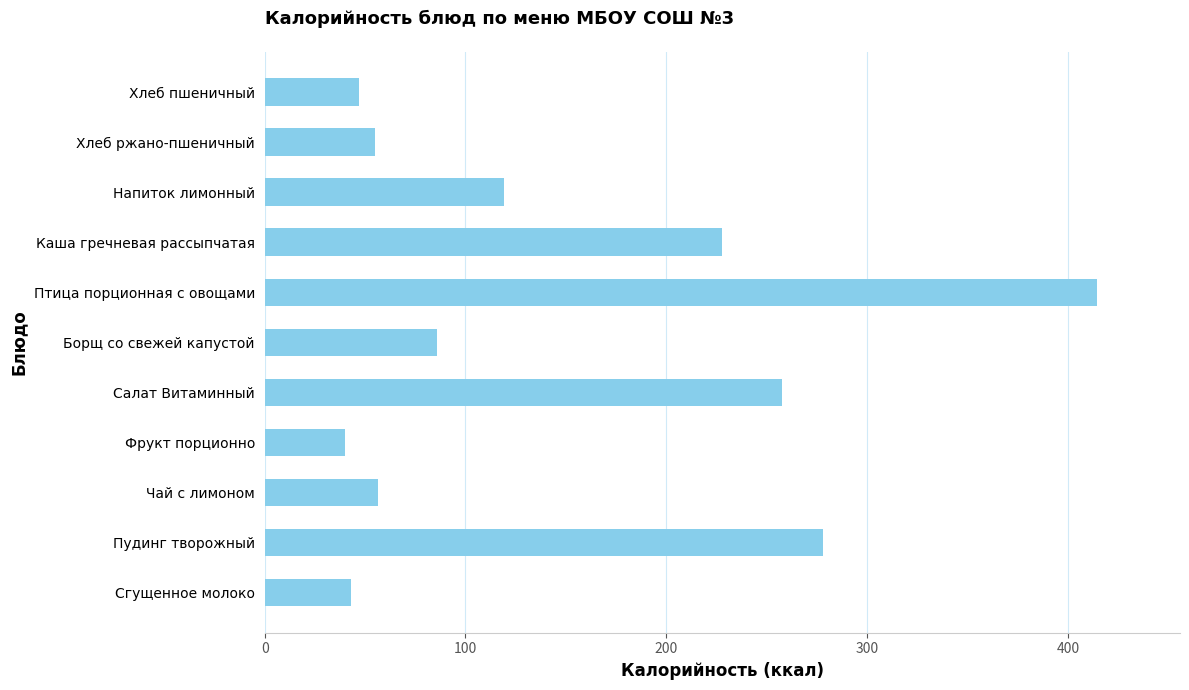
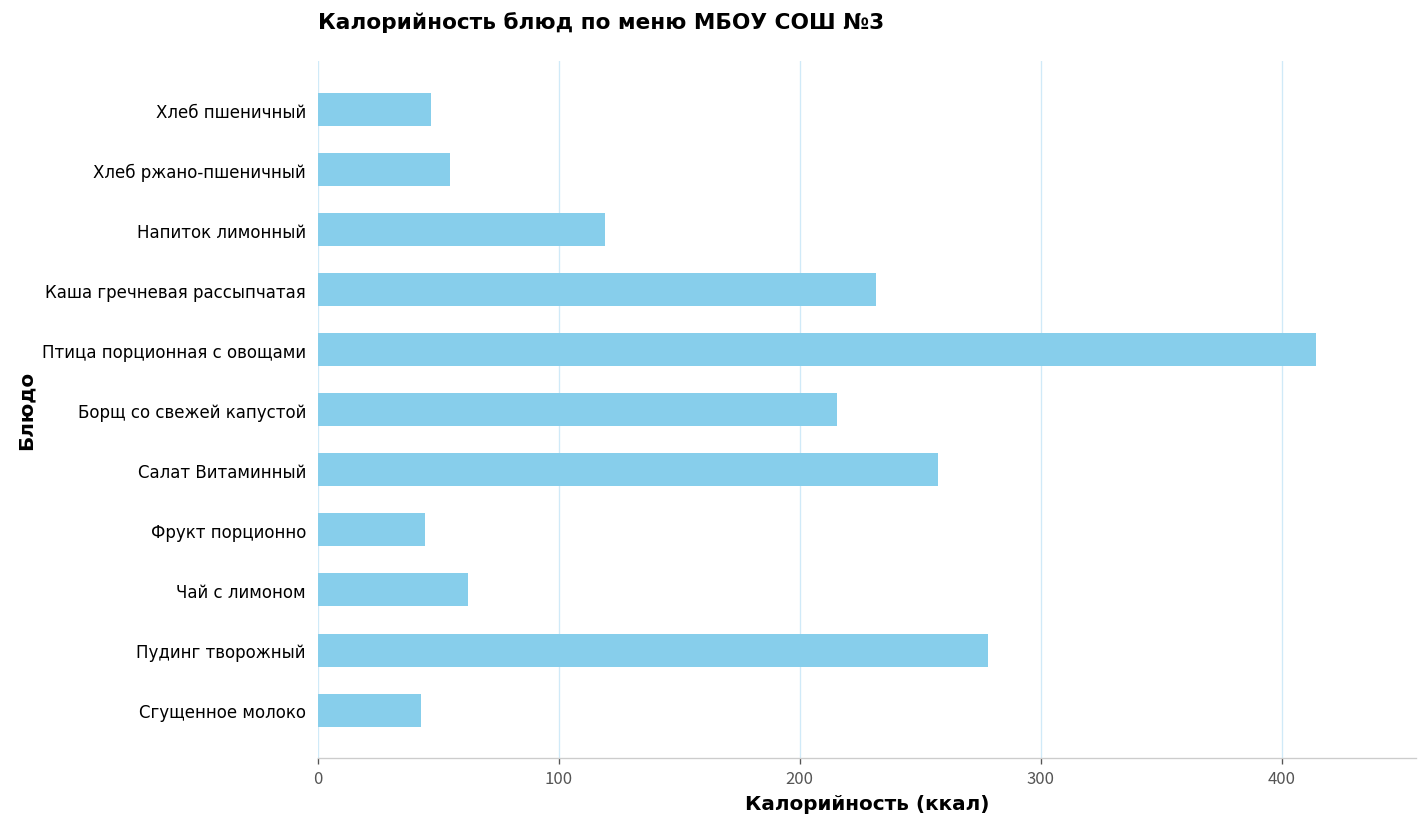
Каша гречневая рассыпчатая: 228 -> 232
Борщ со свежей капустой: 86 -> 215
Фрукт порционно: 40 -> 44
Чай с лимоном: 56 -> 62
